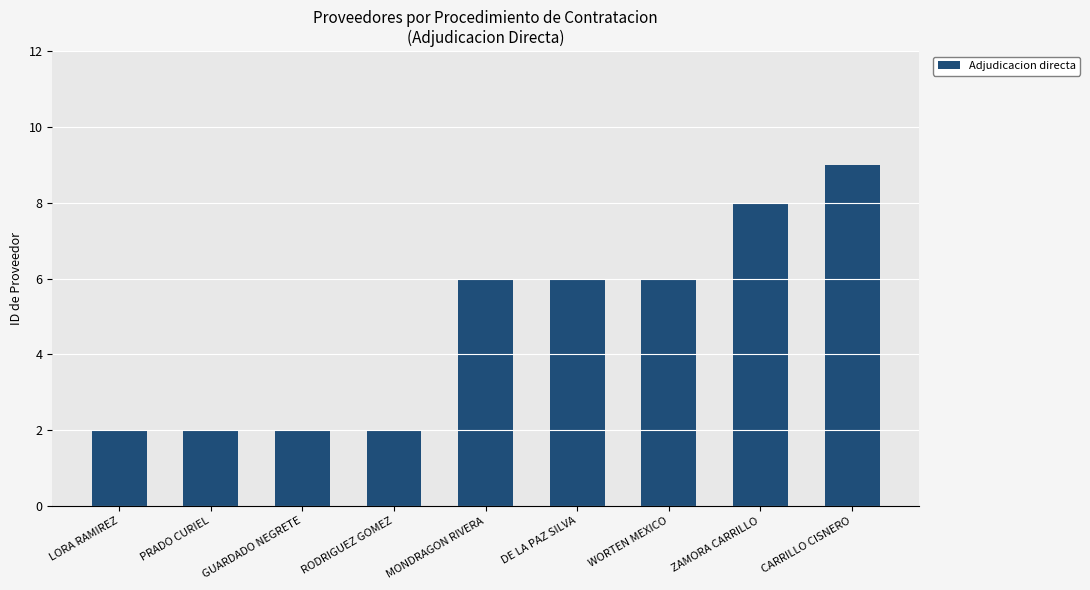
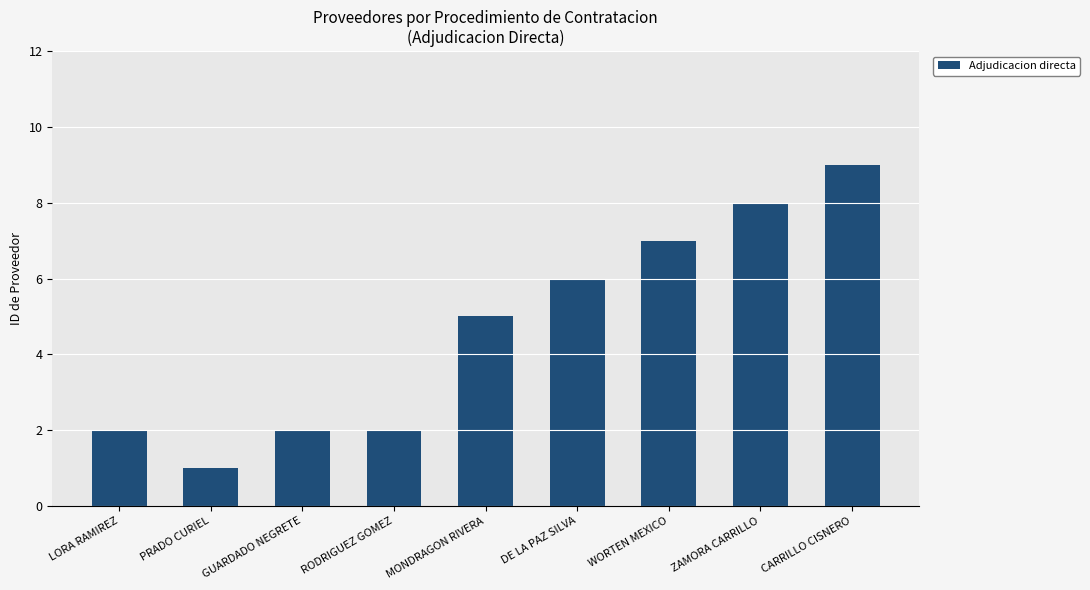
PRADO CURIEL: 2 -> 1
MONDRAGON RIVERA: 6 -> 5
WORTEN MEXICO: 6 -> 7
